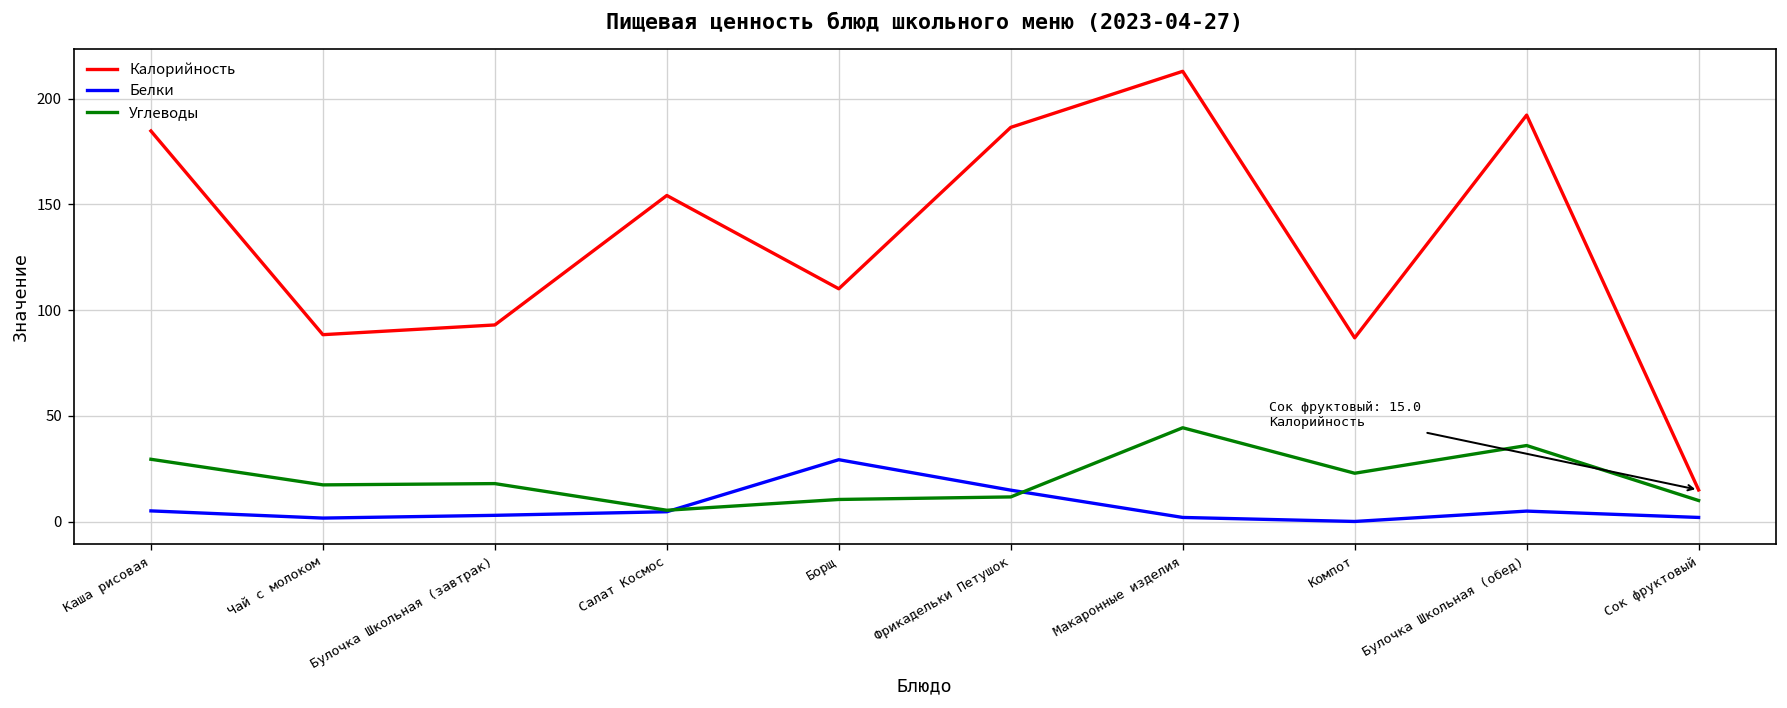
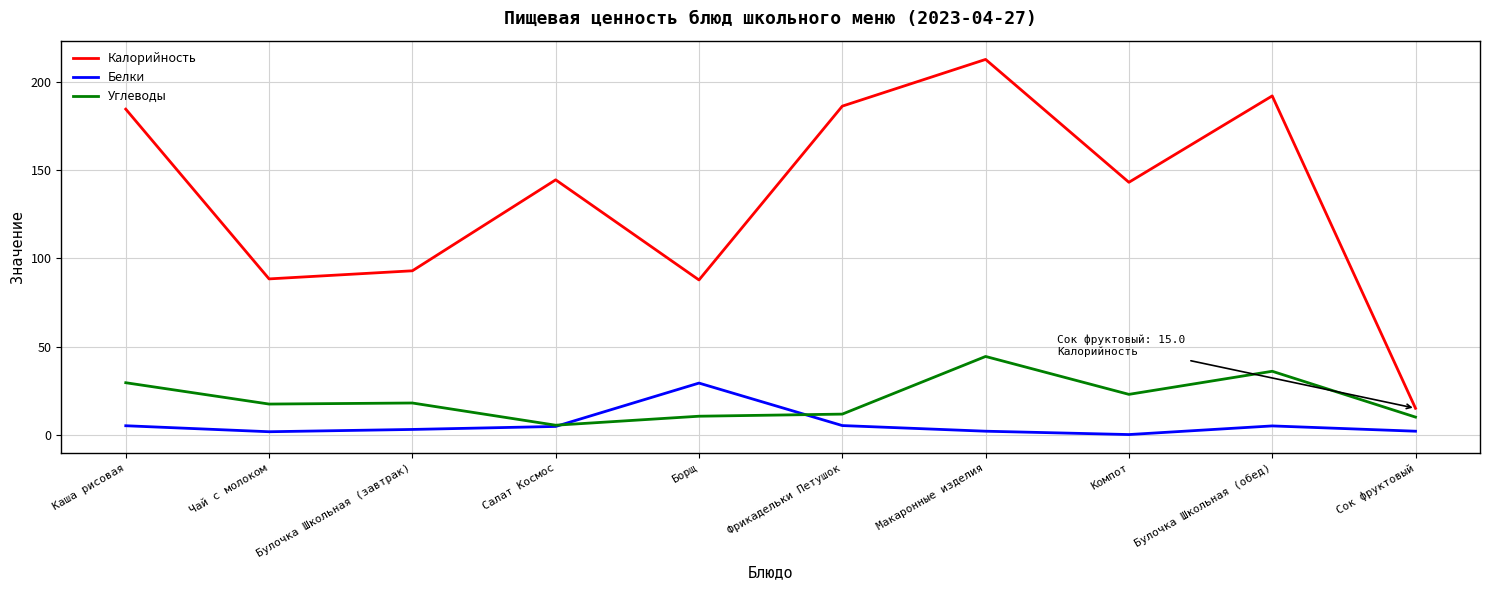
Калорийность, Салат Космос: 154 -> 145
Калорийность, Борщ: 110 -> 88
Белки, Фрикадельки Петушок: 15 -> 5
Калорийность, Компот: 87 -> 143
